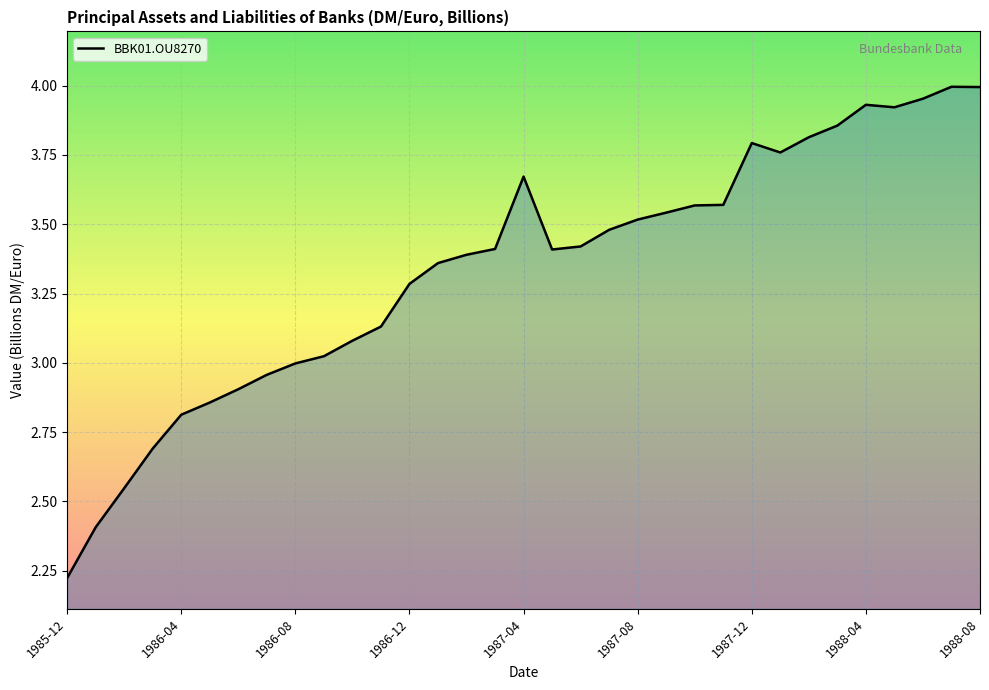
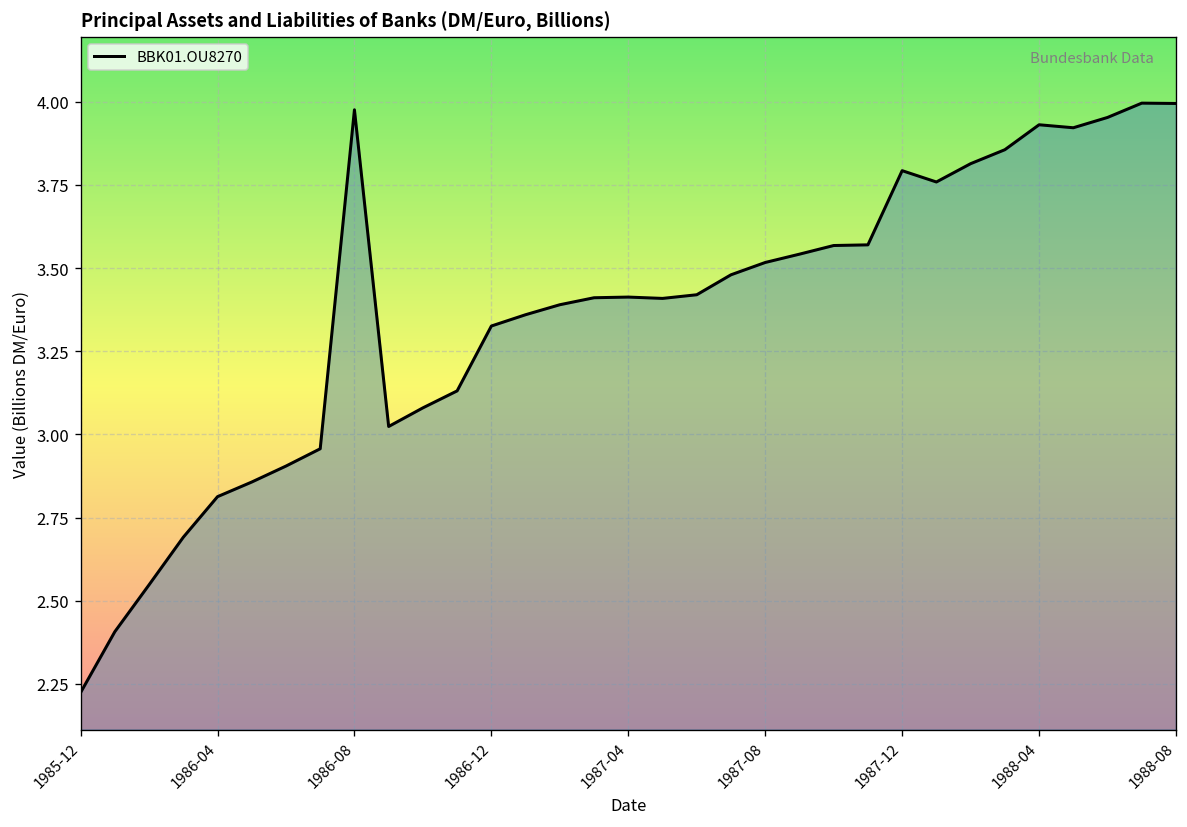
1986-08: 3.00 -> 3.98
1986-12: 3.29 -> 3.33
1987-04: 3.67 -> 3.41
